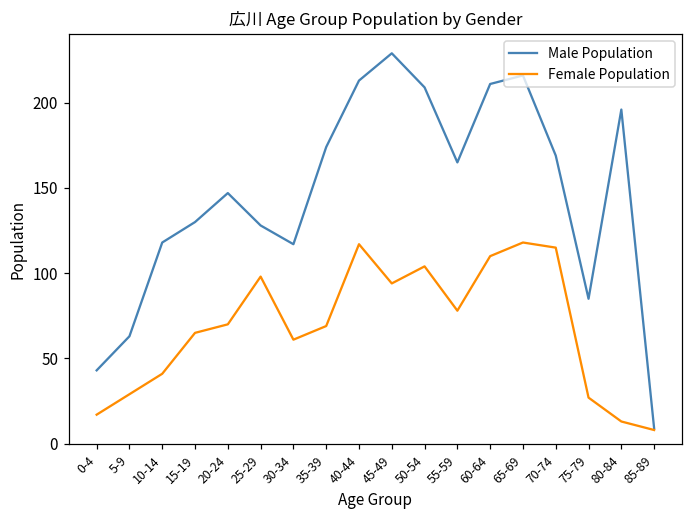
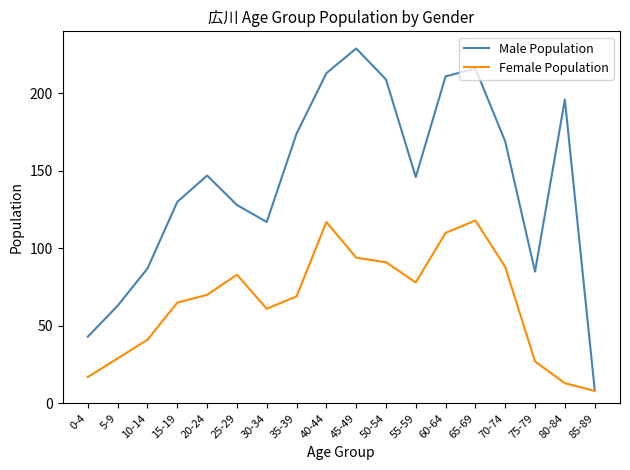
Male Population, 10-14: 118 -> 87
Female Population, 25-29: 98 -> 83
Female Population, 50-54: 104 -> 91
Male Population, 55-59: 165 -> 146
Female Population, 70-74: 115 -> 88
